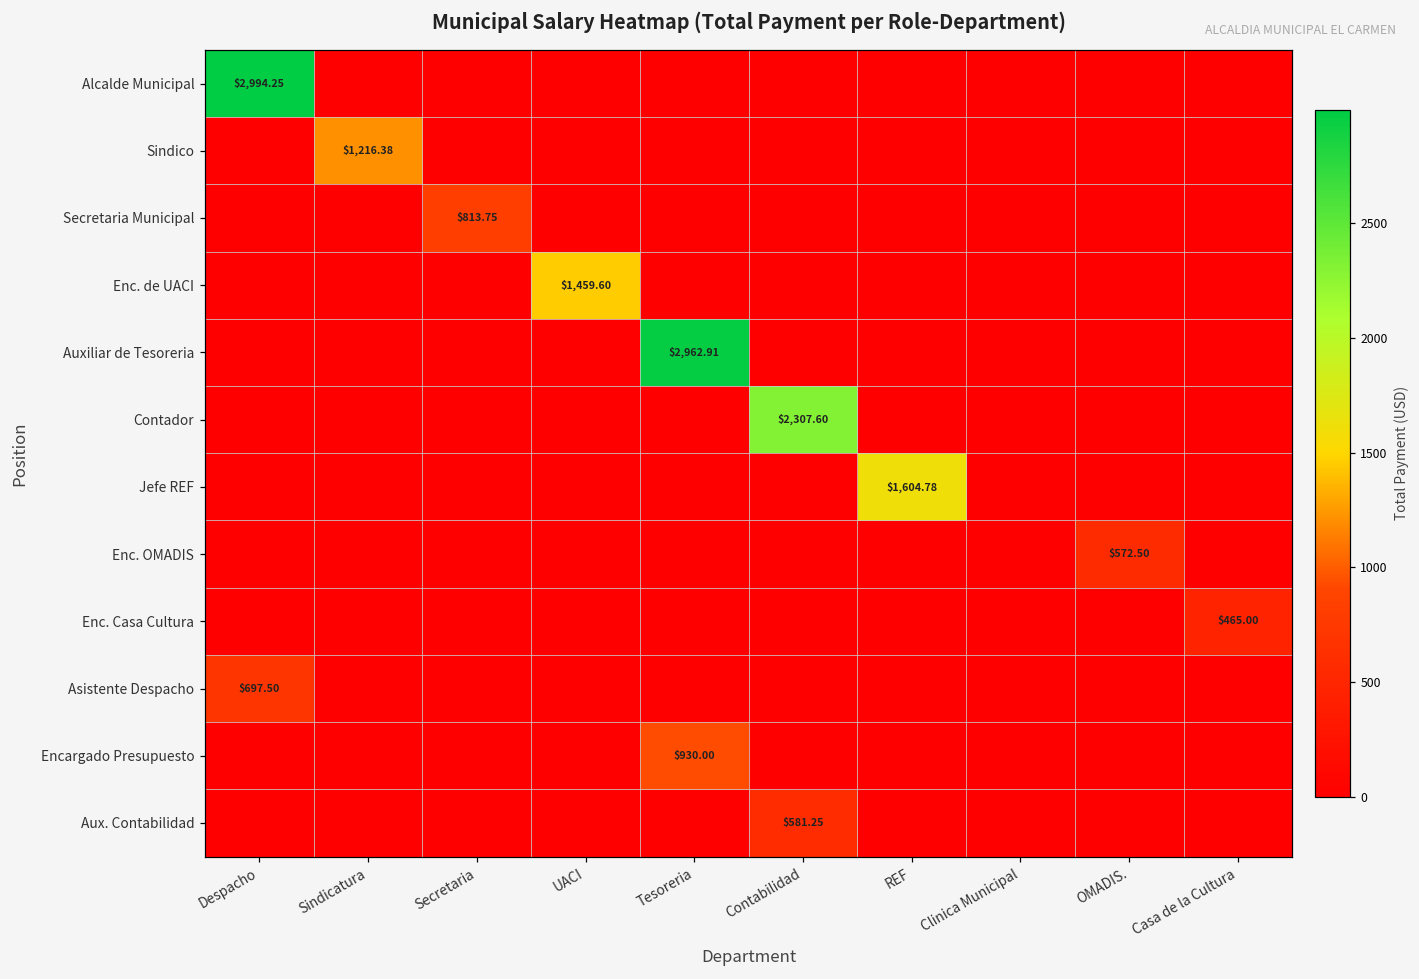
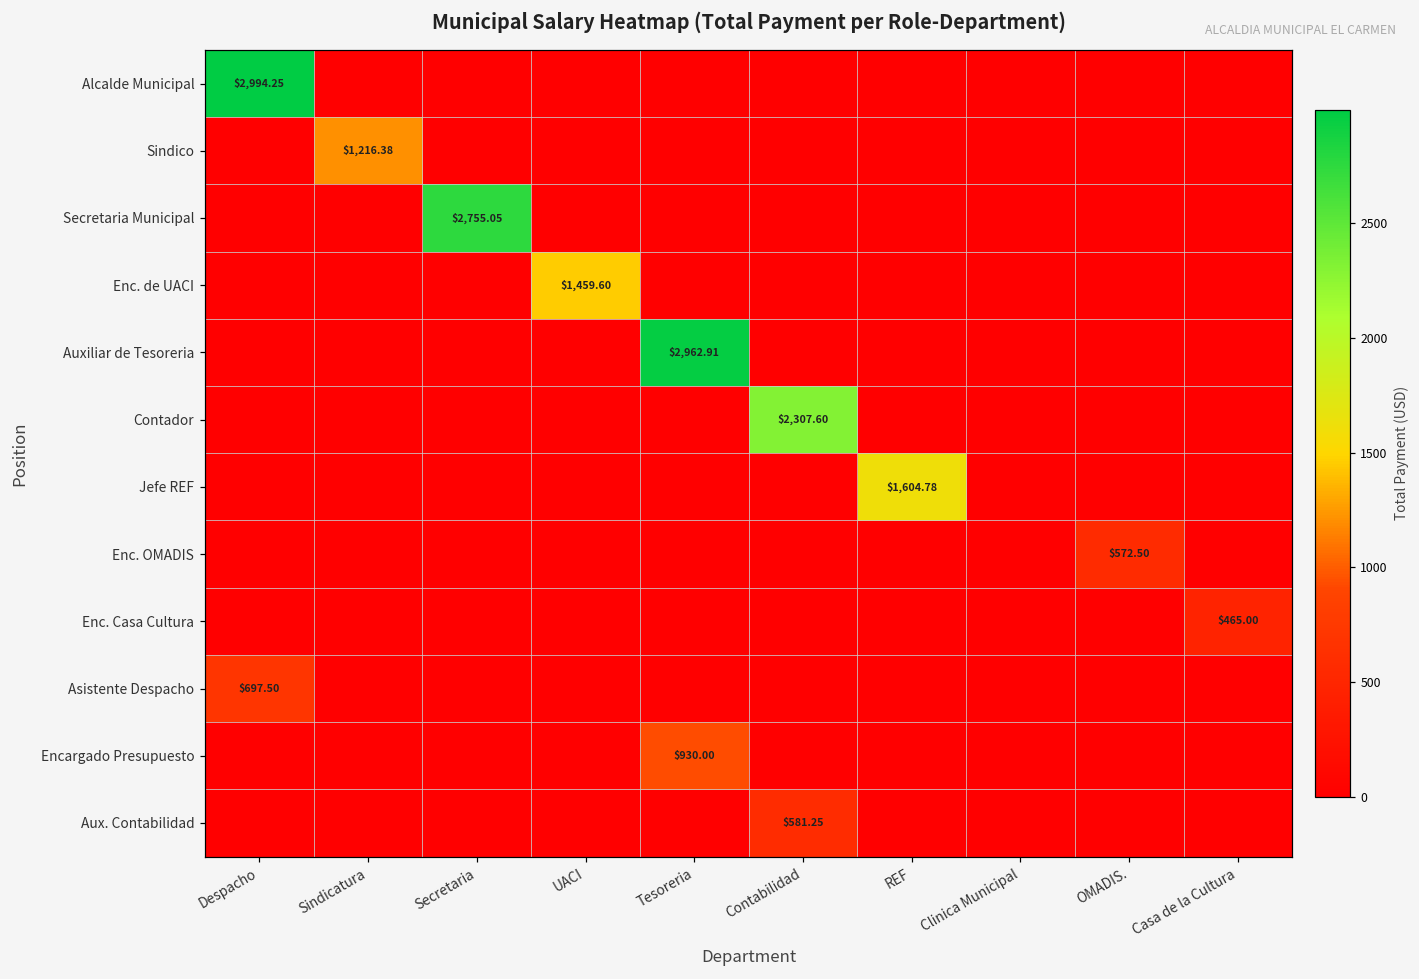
Secretaria Municipal, Secretaria: $813.75 -> $2,755.05
